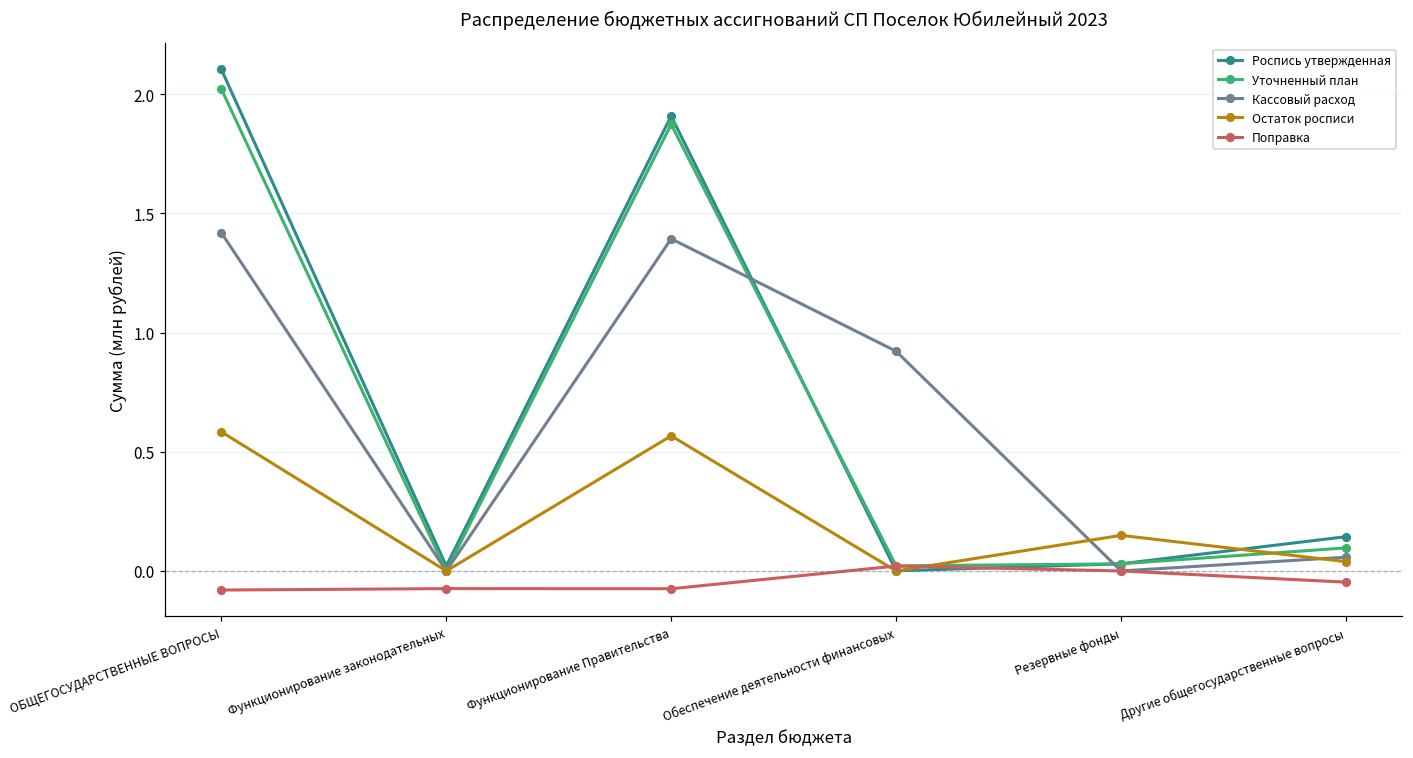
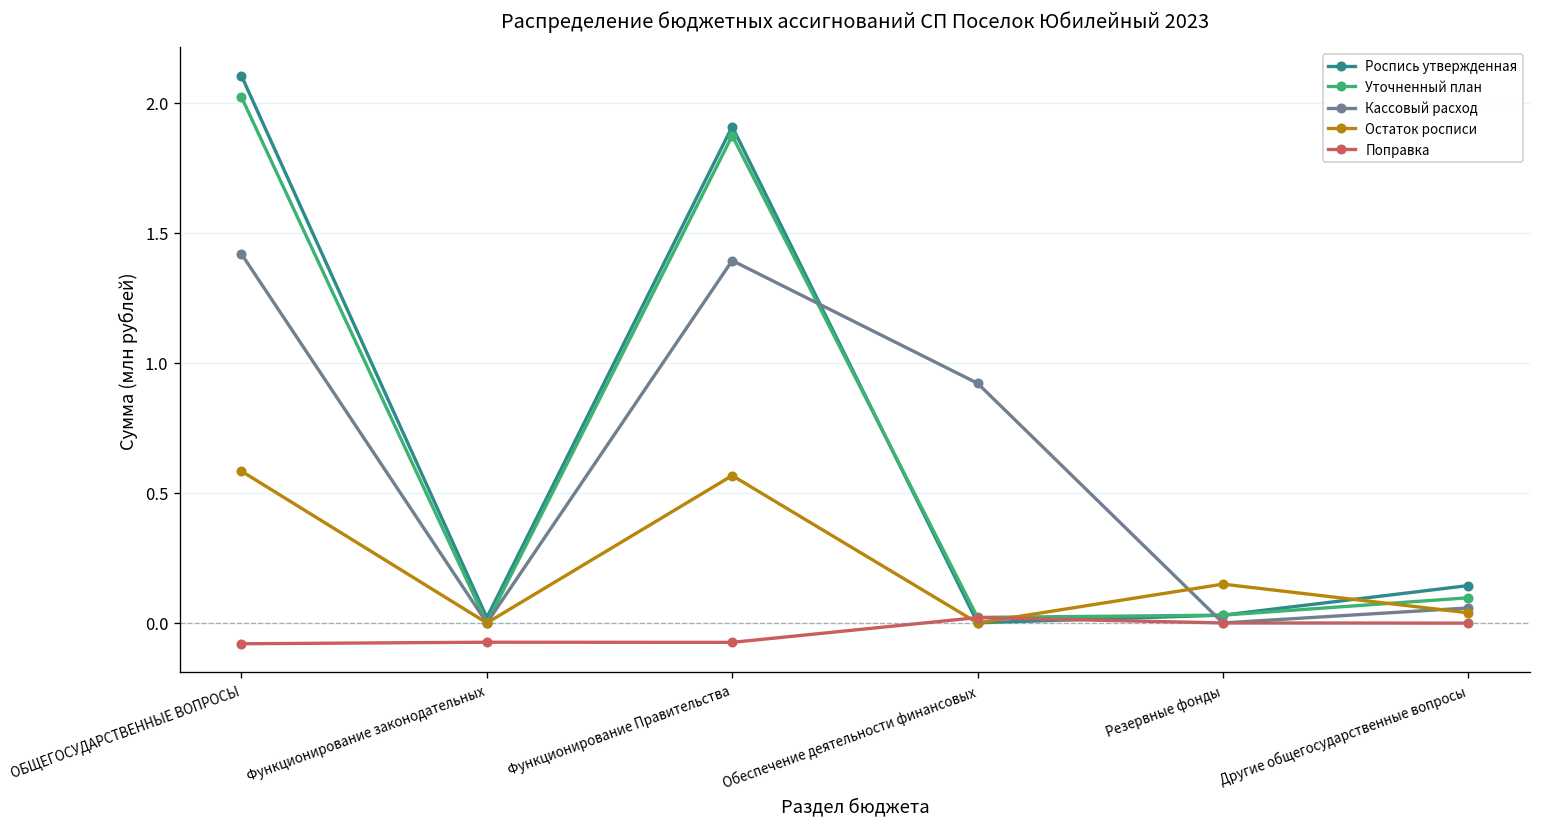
Поправка, Другие общегосударственные вопросы: -0.05 -> 0.00
